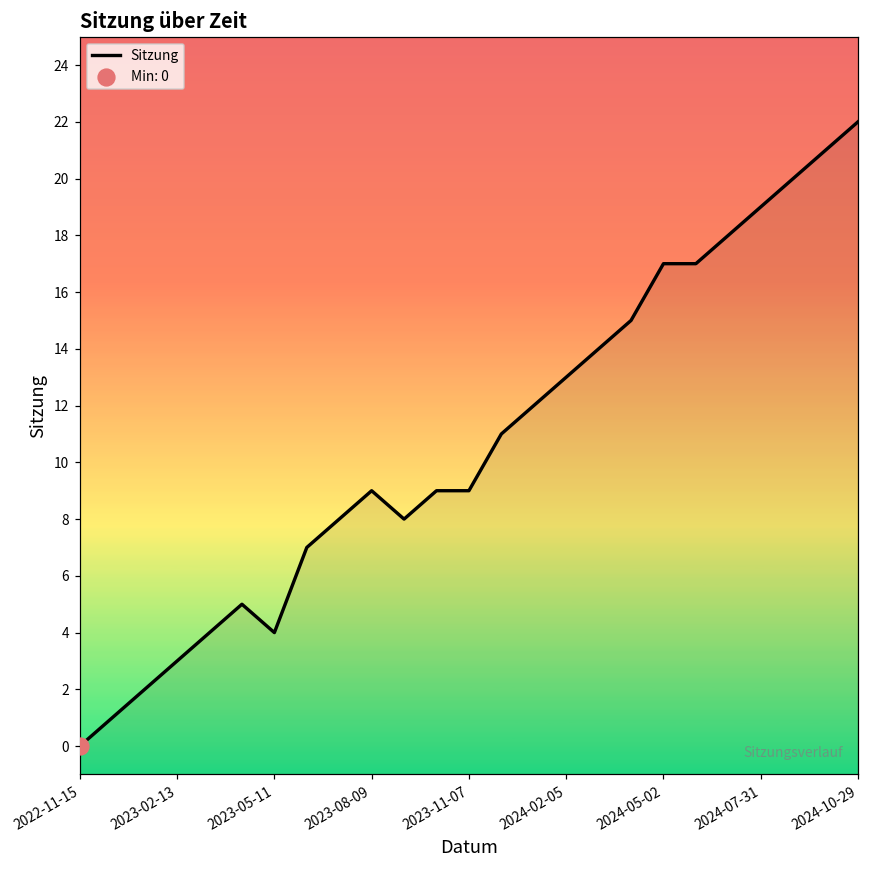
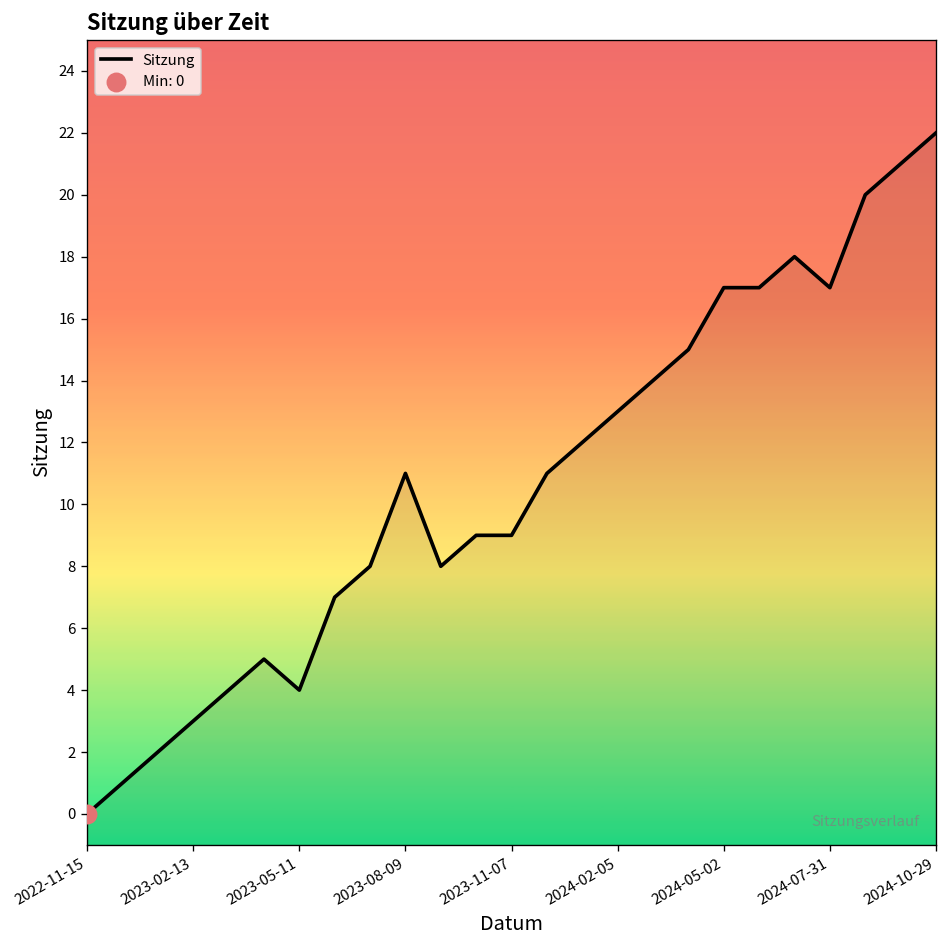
Sitzung, 2023-08-09: 9 -> 11
Sitzung, 2024-07-31: 19 -> 17
